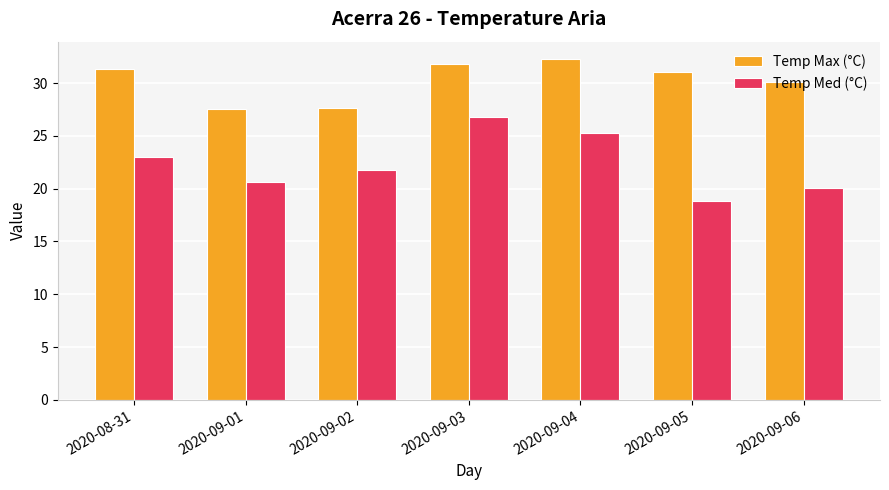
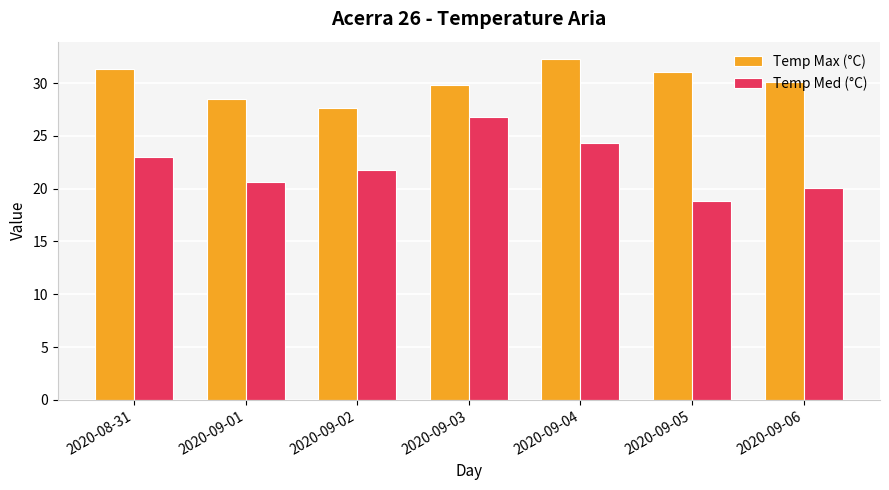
Temp Max (°C), 2020-09-01: 27.5 -> 28.5
Temp Max (°C), 2020-09-03: 31.8 -> 29.8
Temp Med (°C), 2020-09-04: 25.3 -> 24.3
